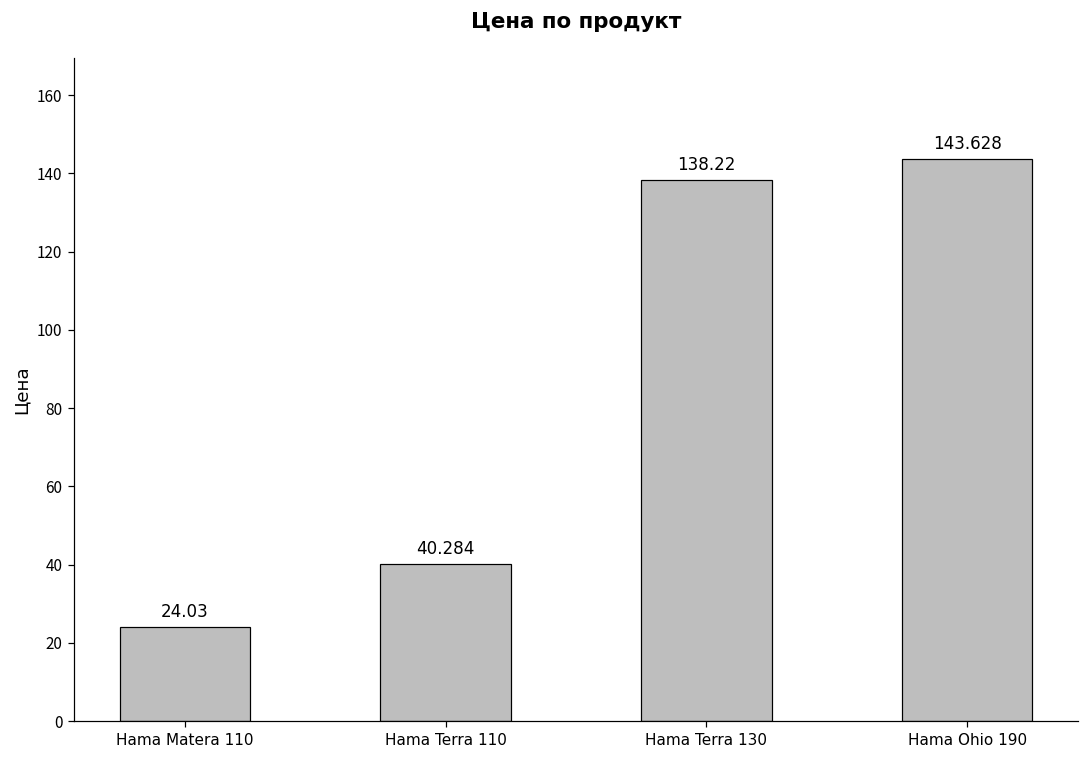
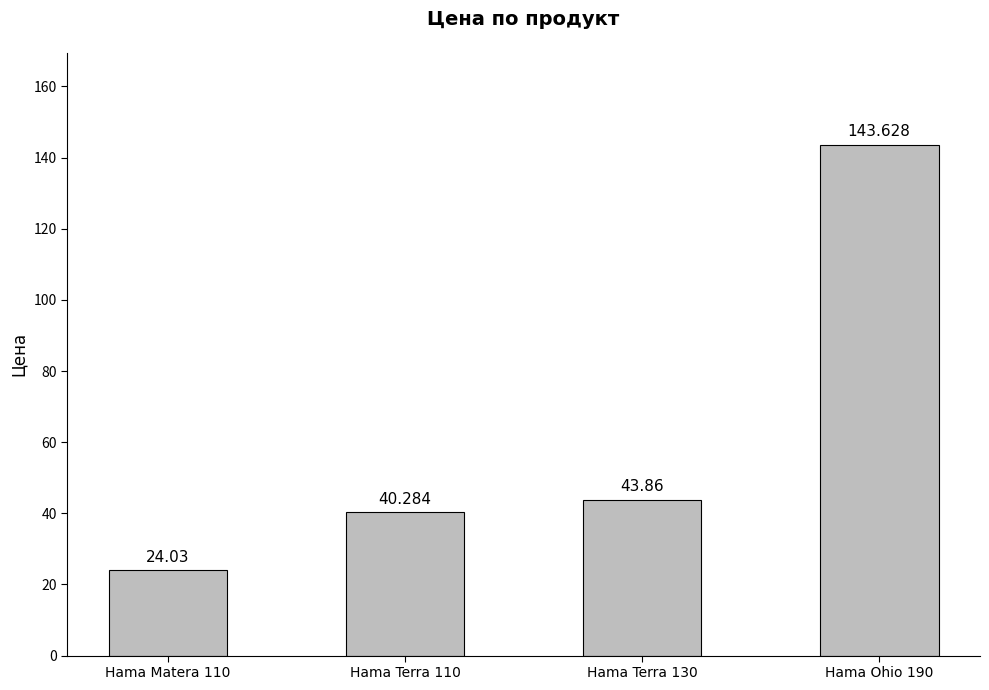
Hama Terra 130: 138.22 -> 43.86
